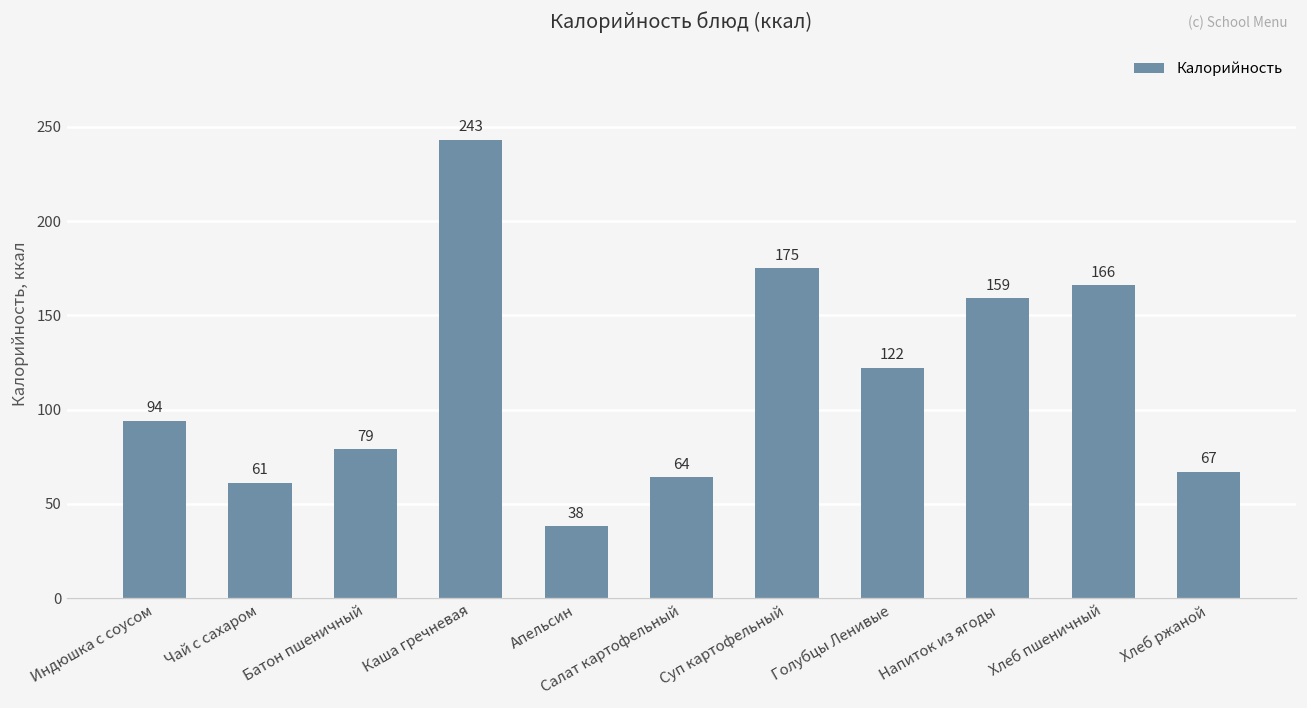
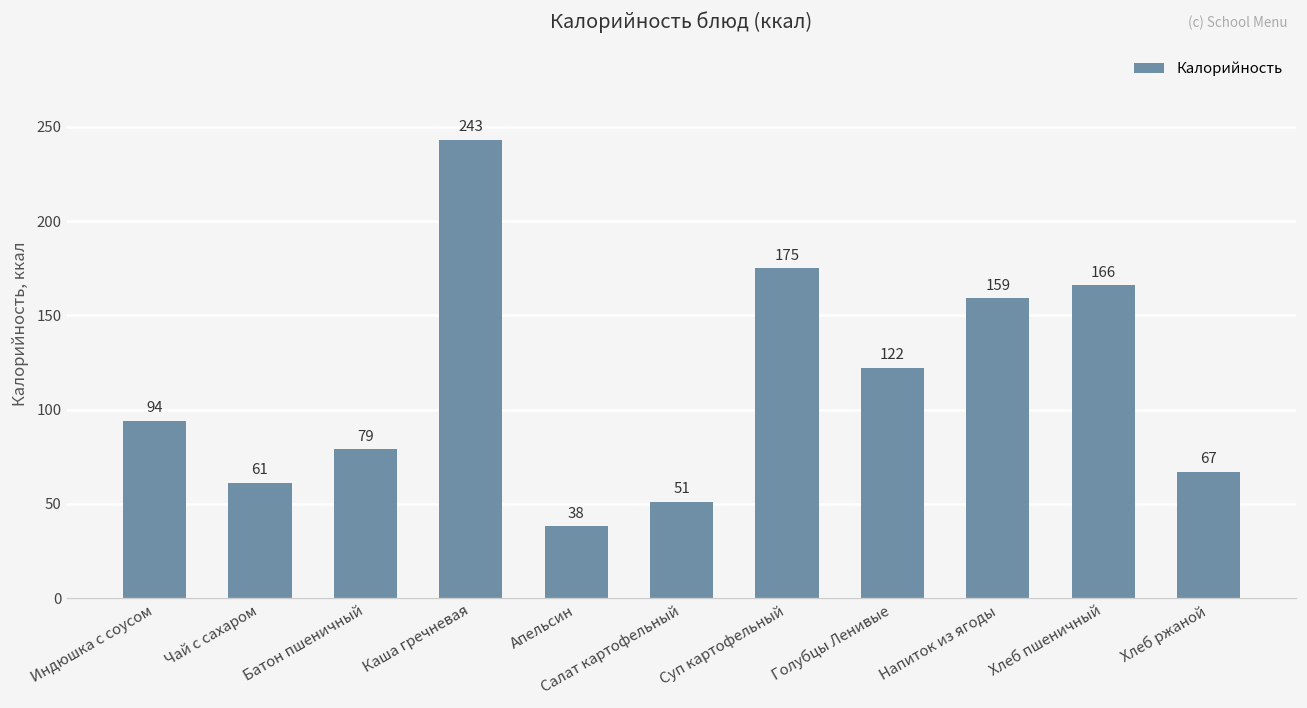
Салат картофельный: 64 -> 51
